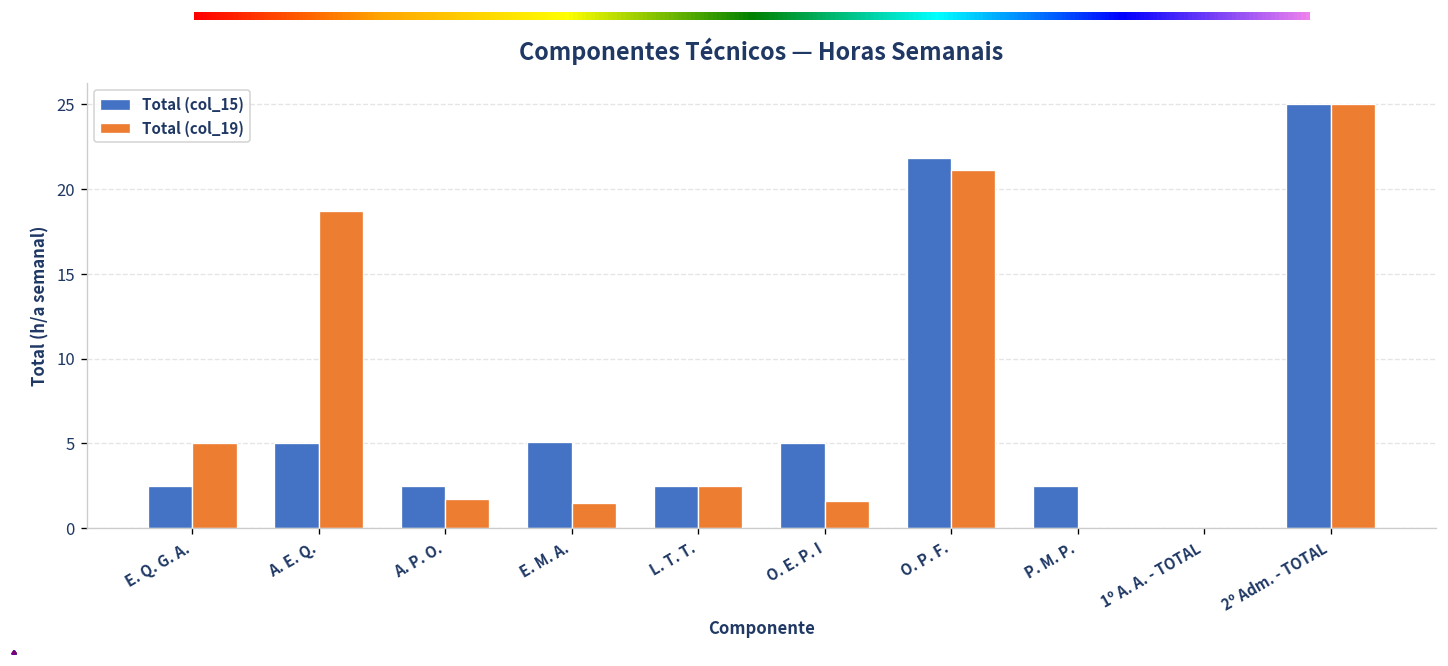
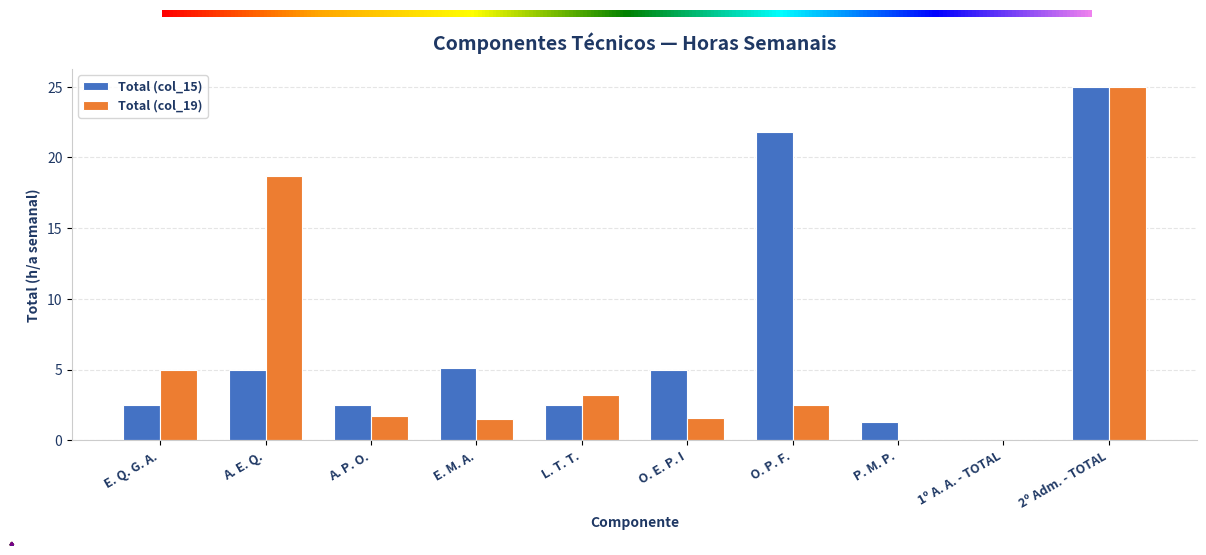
Total (col_19), L. T. T.: 2.5 -> 3.2
Total (col_19), O. P. F.: 21.1 -> 2.5
Total (col_15), P. M. P.: 2.5 -> 1.3
